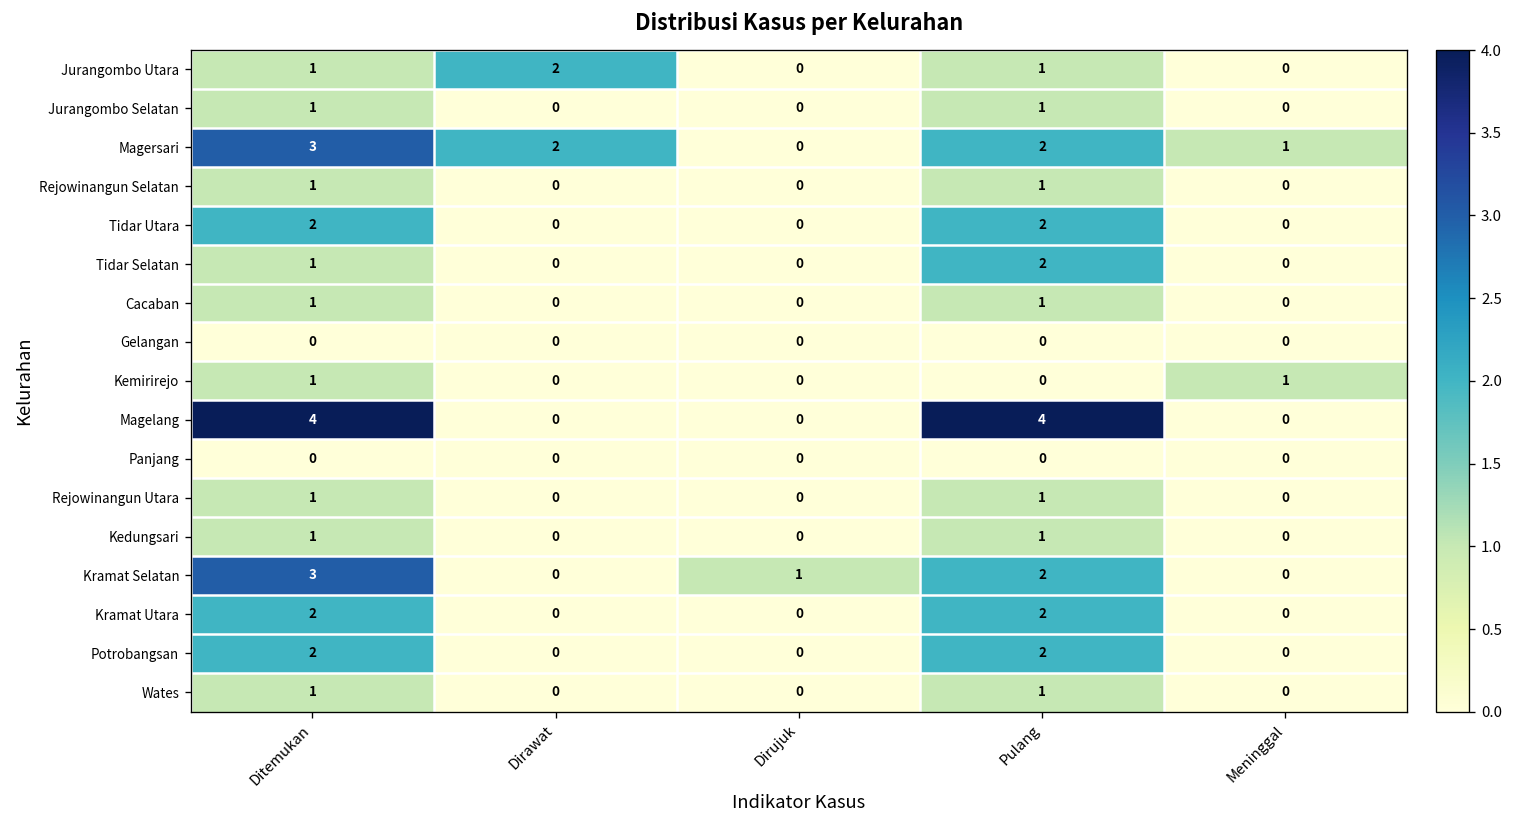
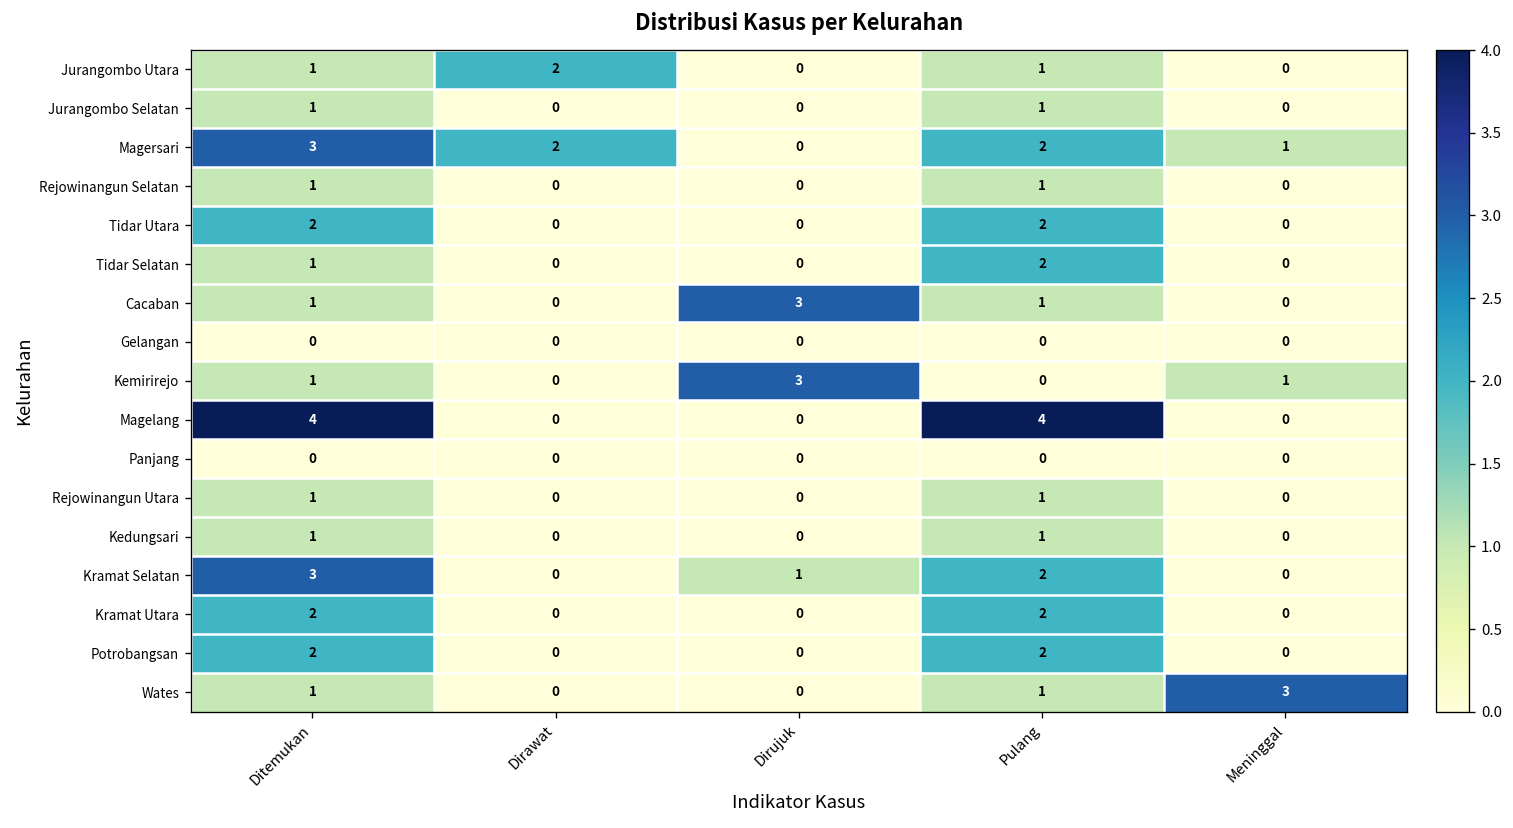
Cacaban, Dirujuk: 0 -> 3
Kemirirejo, Dirujuk: 0 -> 3
Wates, Meninggal: 0 -> 3
